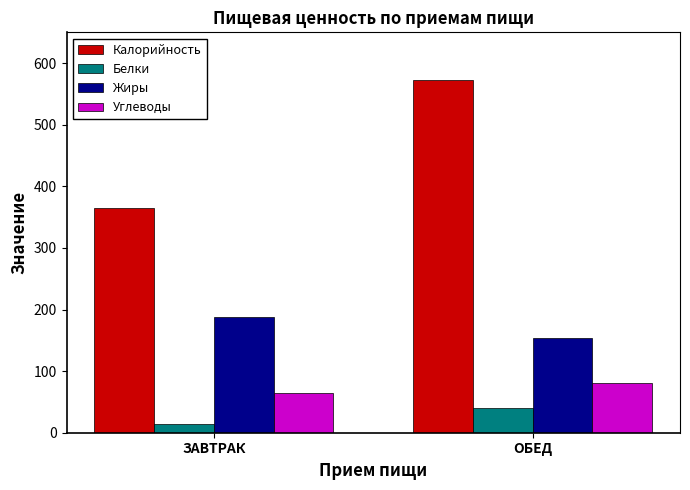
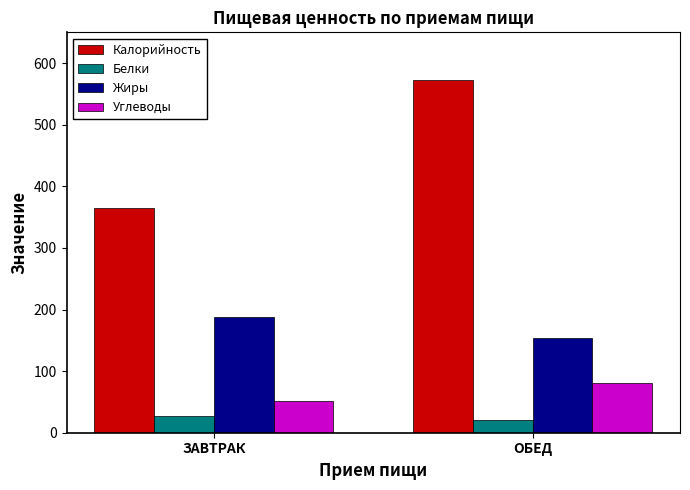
Белки, ЗАВТРАК: 10 -> 30
Углеводы, ЗАВТРАК: 60 -> 50
Белки, ОБЕД: 40 -> 20
